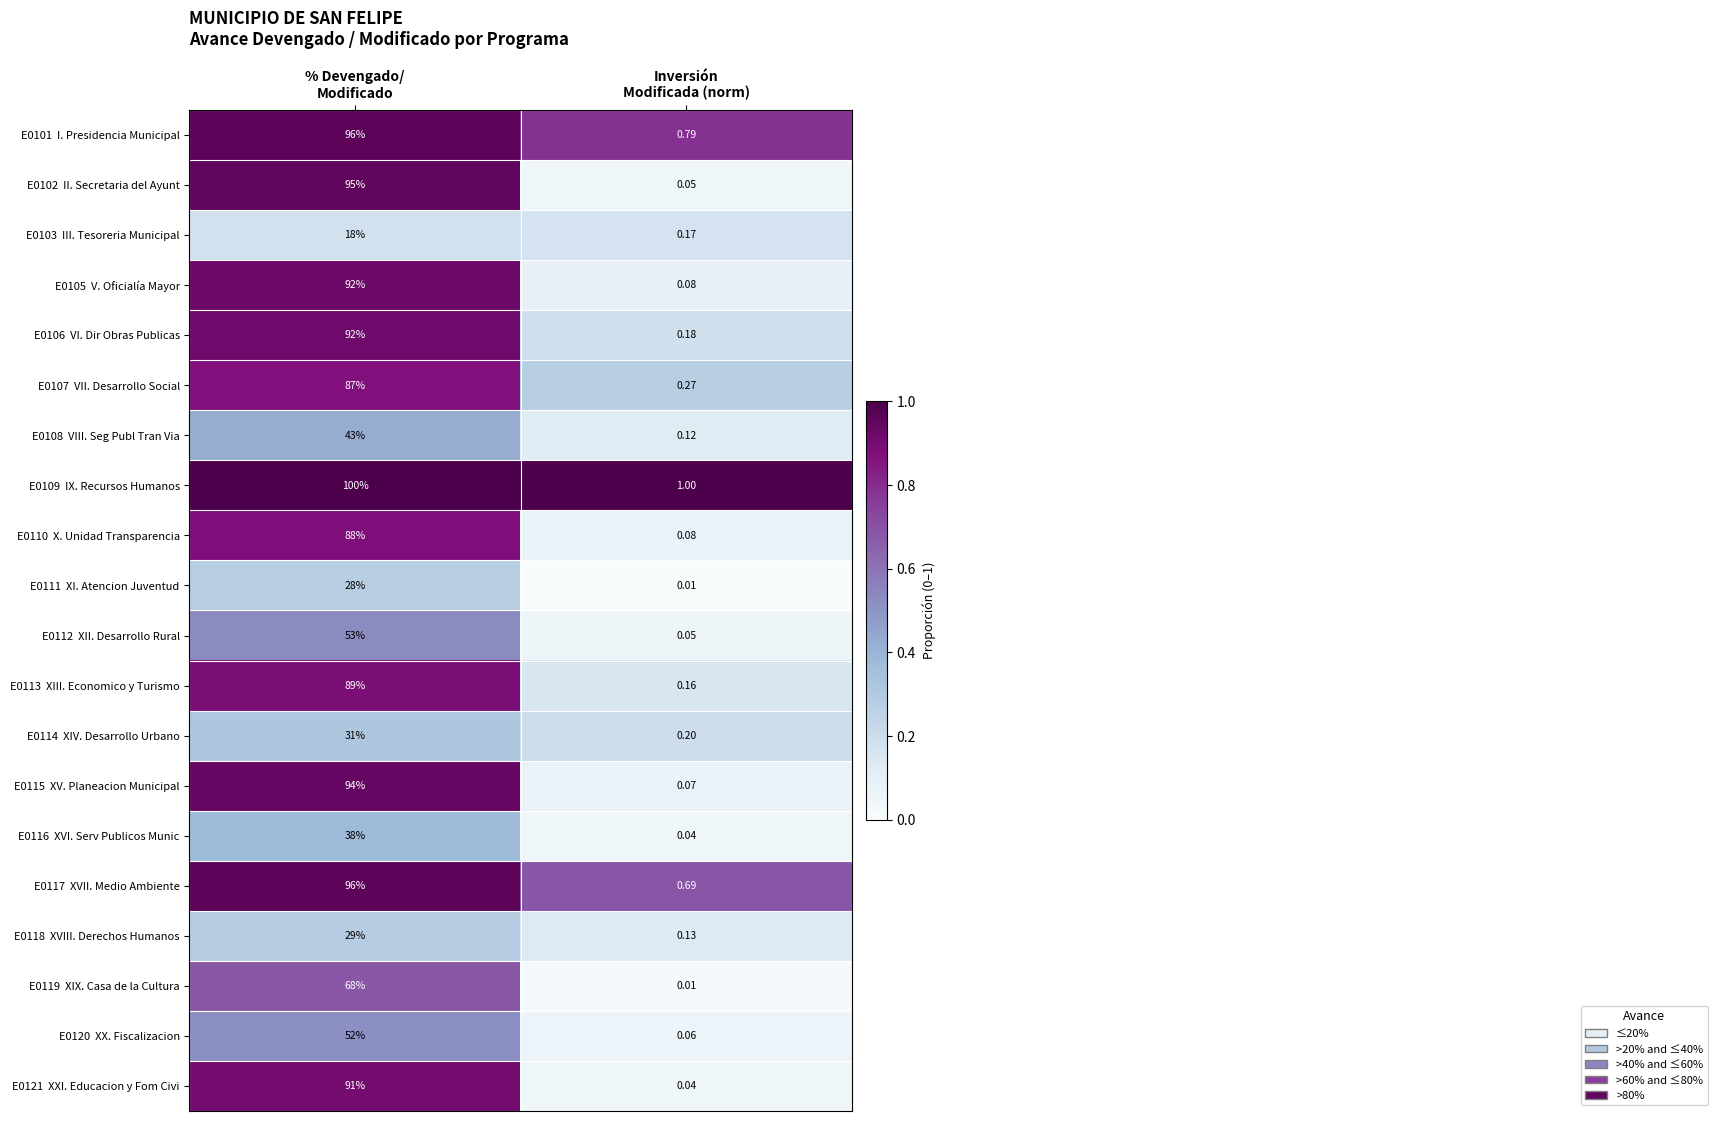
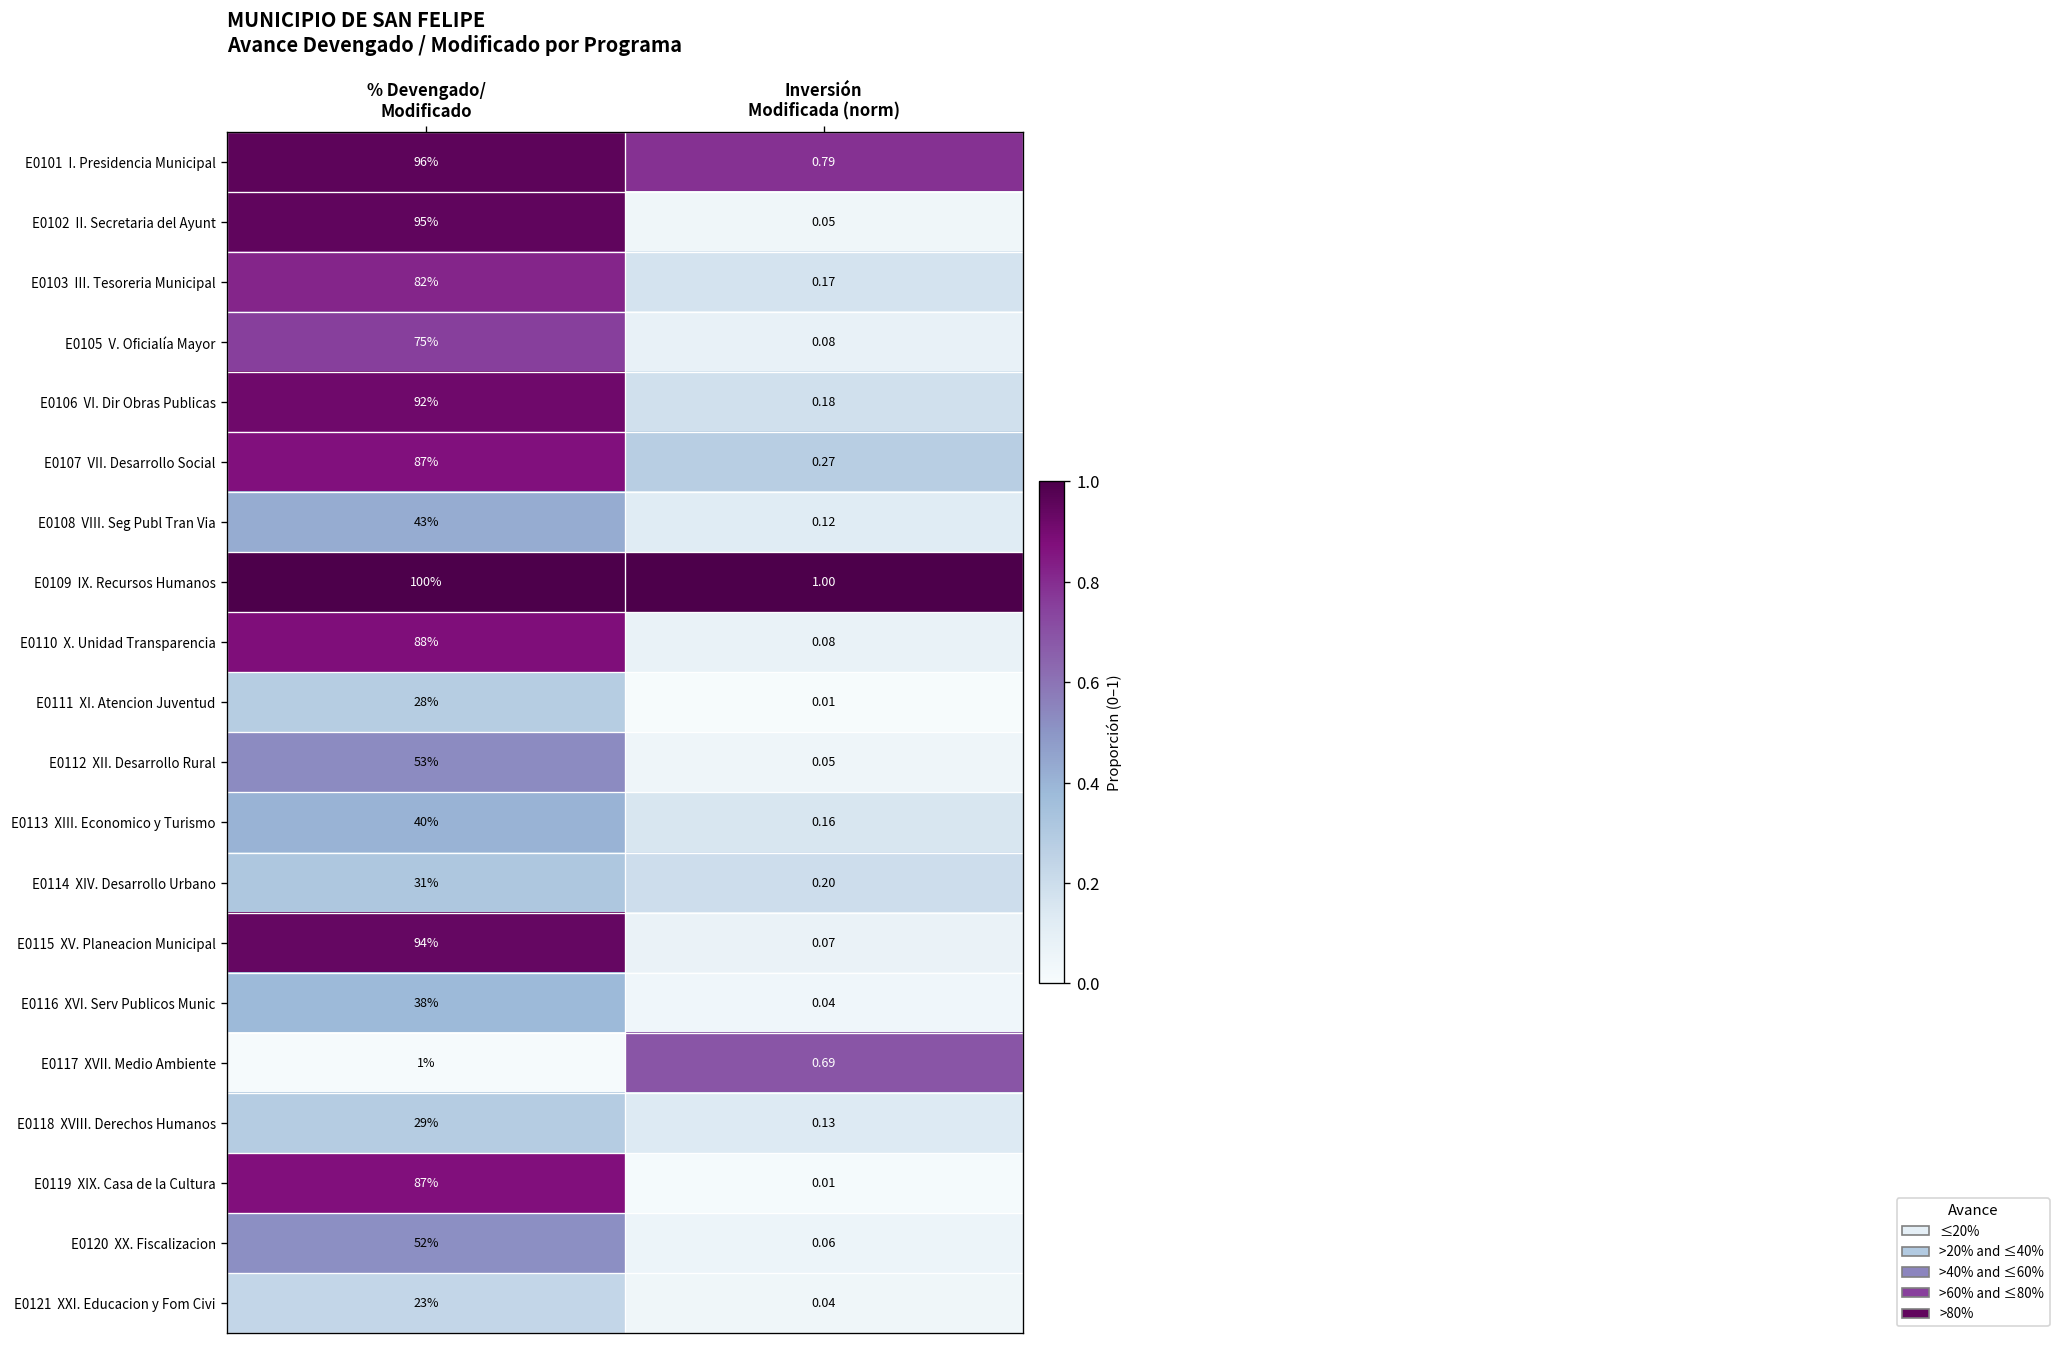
E0103 III. Tesoreria Municipal, % Devengado/ Modificado: 18% -> 82%
E0105 V. Oficialía Mayor, % Devengado/ Modificado: 92% -> 75%
E0113 XIII. Economico y Turismo, % Devengado/ Modificado: 89% -> 40%
E0117 XVII. Medio Ambiente, % Devengado/ Modificado: 96% -> 1%
E0119 XIX. Casa de la Cultura, % Devengado/ Modificado: 68% -> 87%
E0121 XXI. Educacion y Fom Civi, % Devengado/ Modificado: 91% -> 23%
